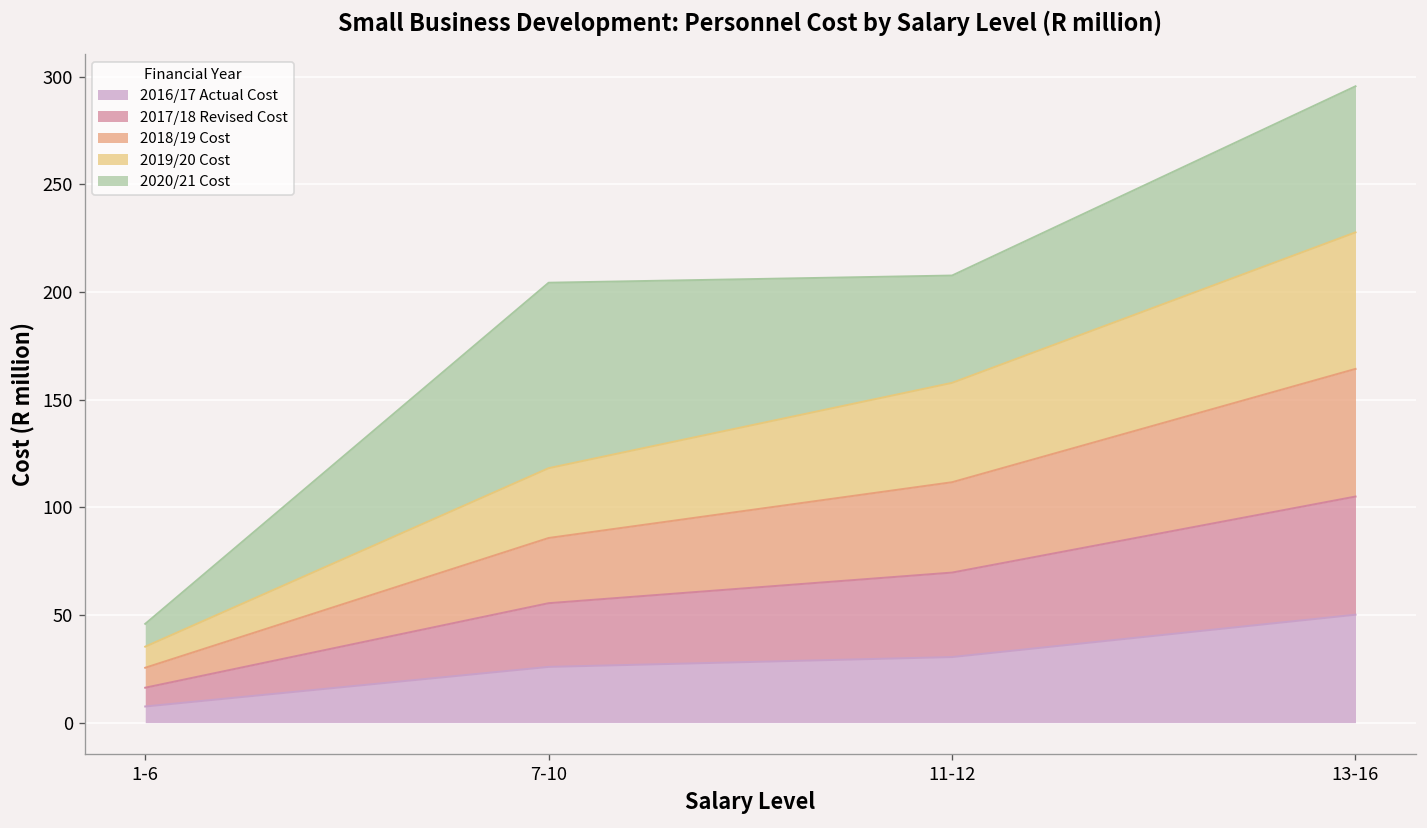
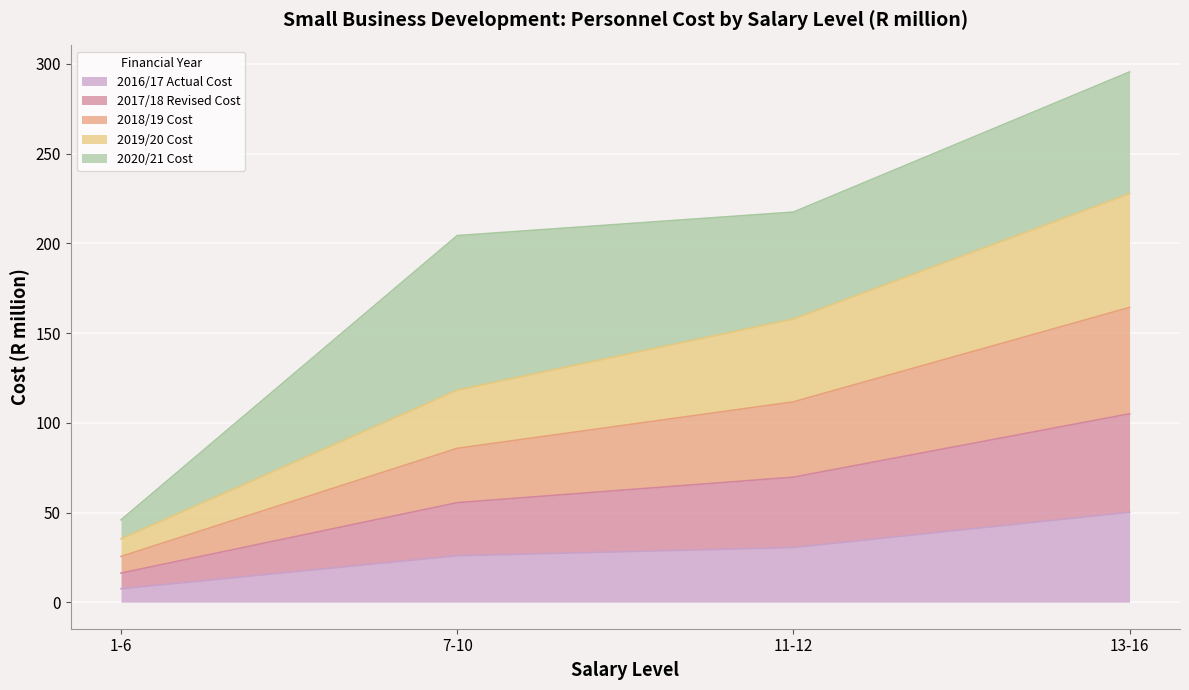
2020/21 Cost, 11-12: 50 -> 60
